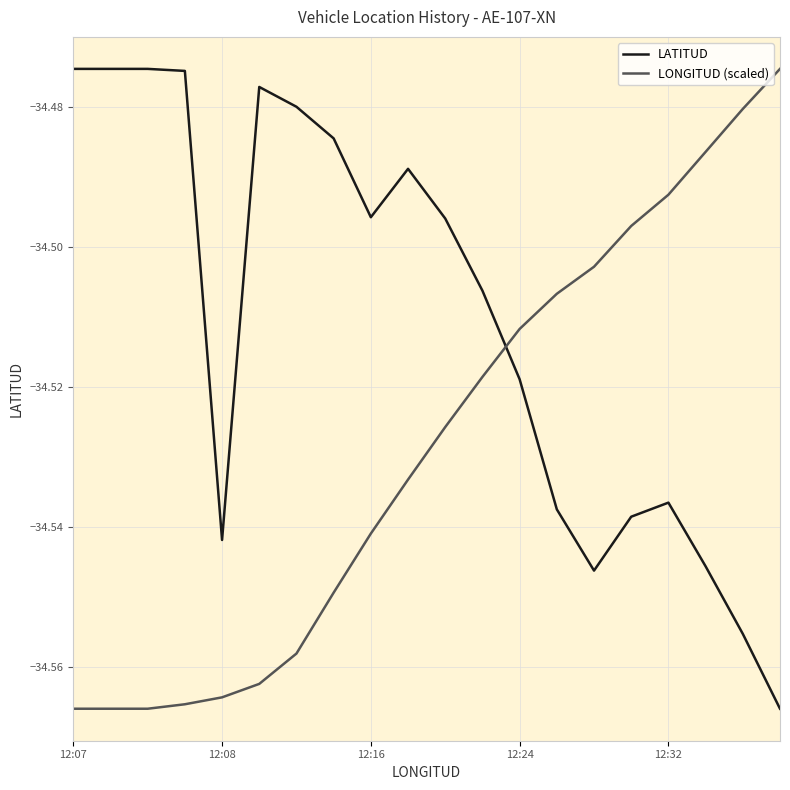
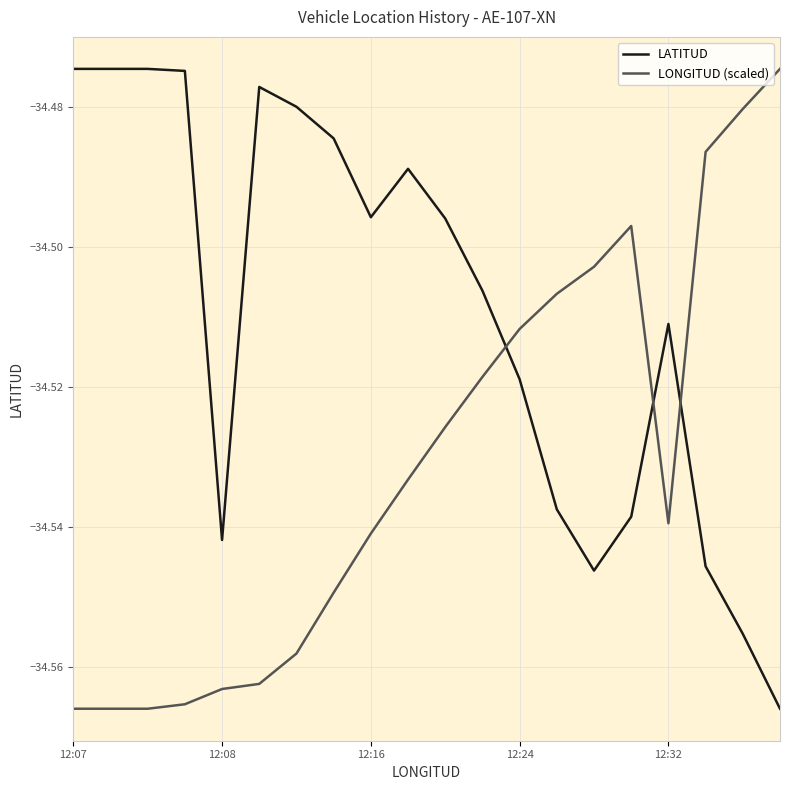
LONGITUD (scaled), 12:08: -34.564 -> -34.563
LATITUD, 12:32: -34.537 -> -34.511
LONGITUD (scaled), 12:32: -34.493 -> -34.539
